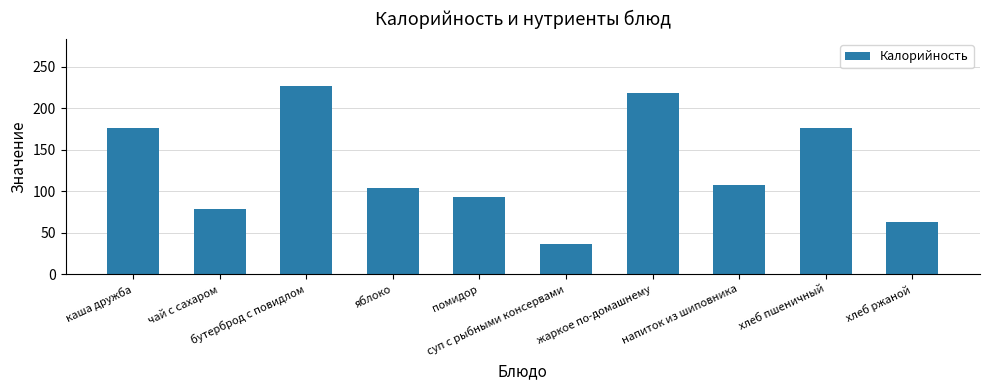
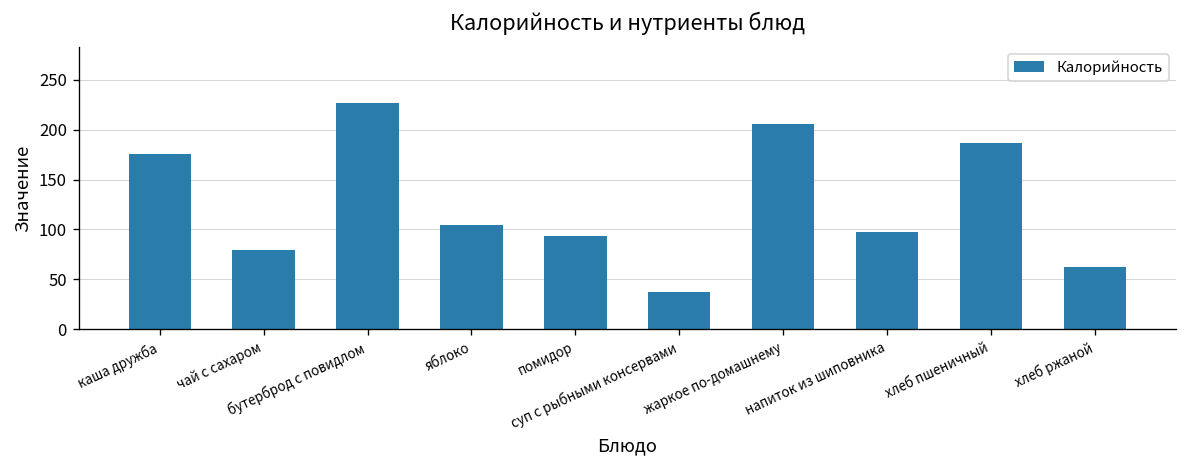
жаркое по-домашнему: 220 -> 210
напиток из шиповника: 110 -> 100
хлеб пшеничный: 180 -> 190
